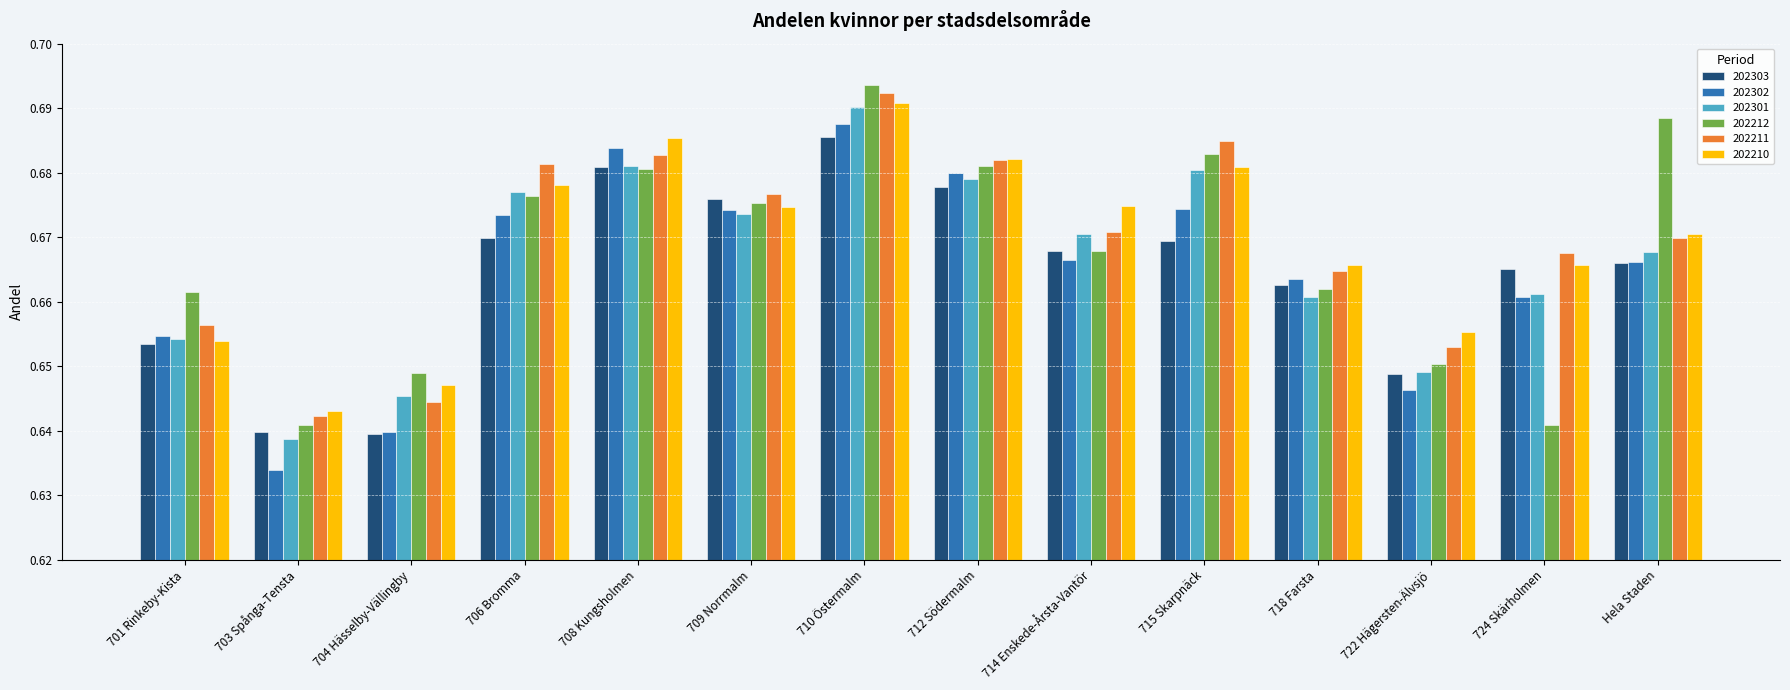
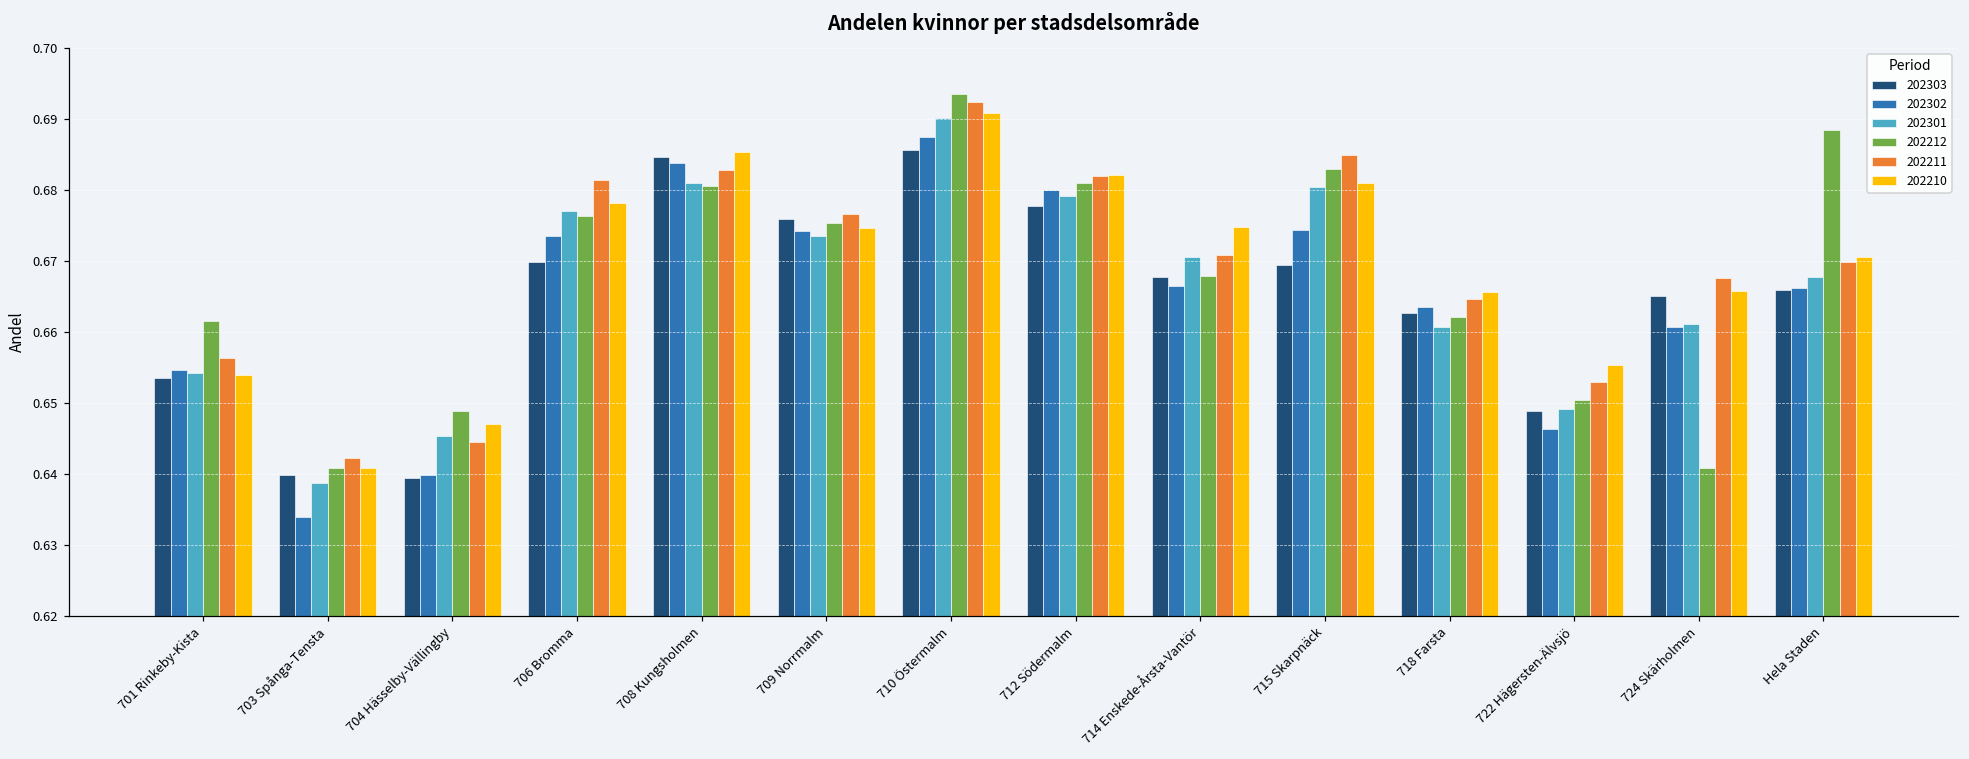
202210, 703 Spånga-Tensta: 0.643 -> 0.641
202303, 708 Kungsholmen: 0.681 -> 0.685
